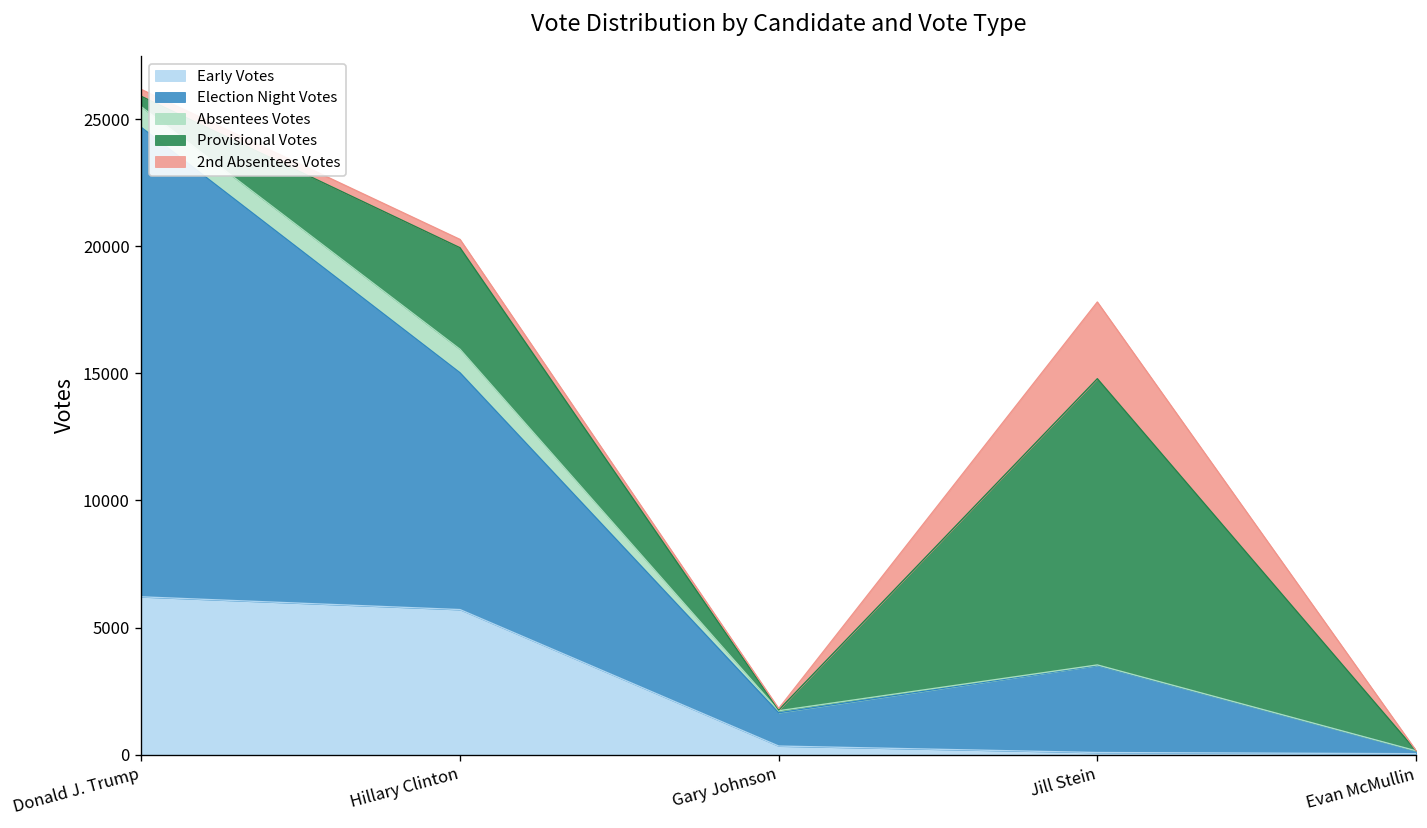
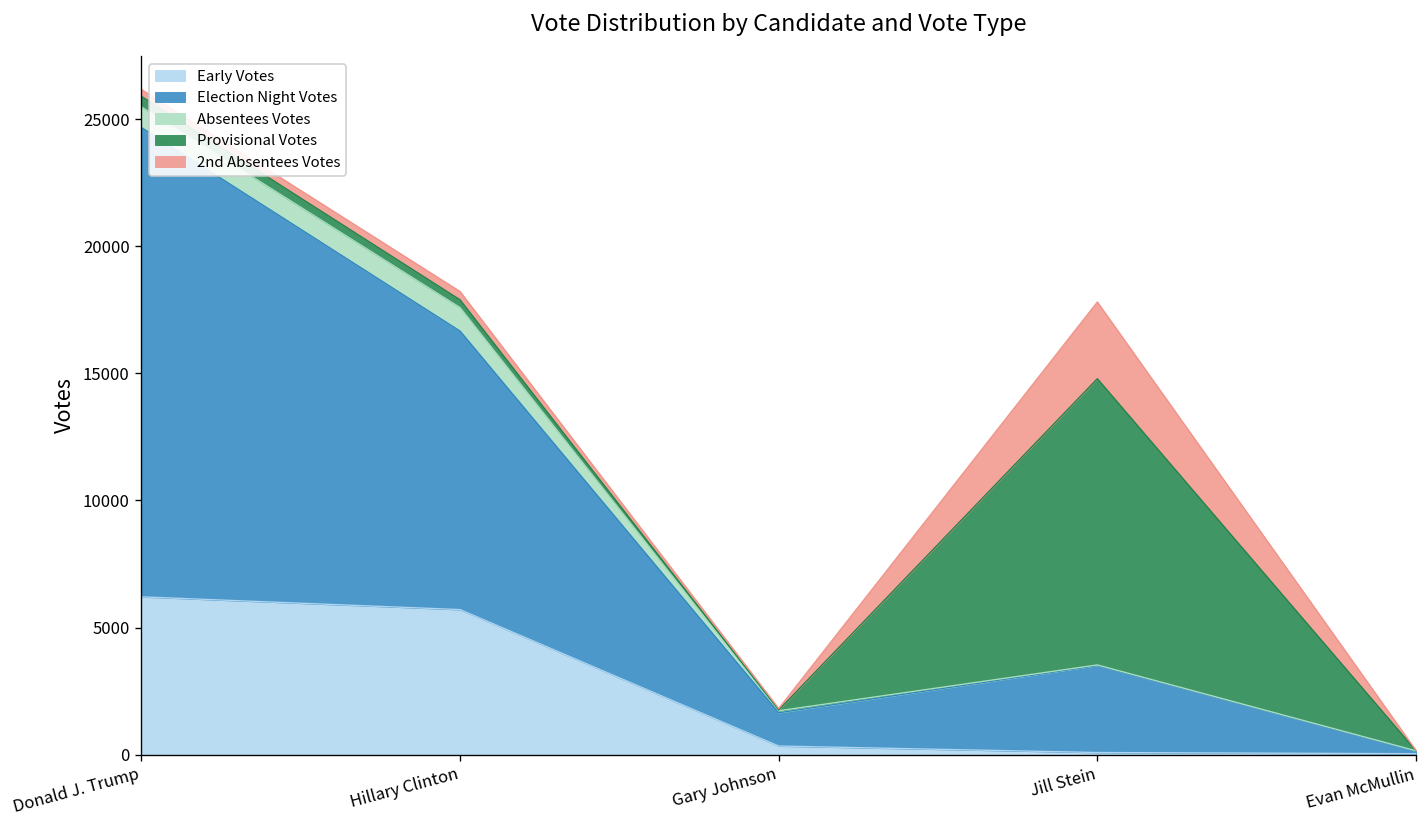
Election Night Votes, Hillary Clinton: 9300 -> 11000
Provisional Votes, Hillary Clinton: 4000 -> 300
